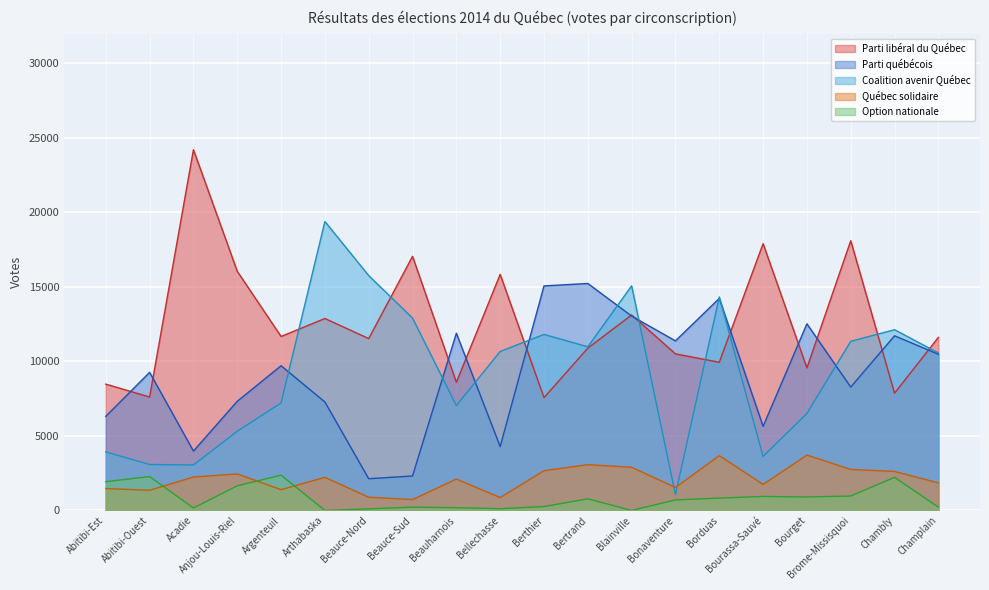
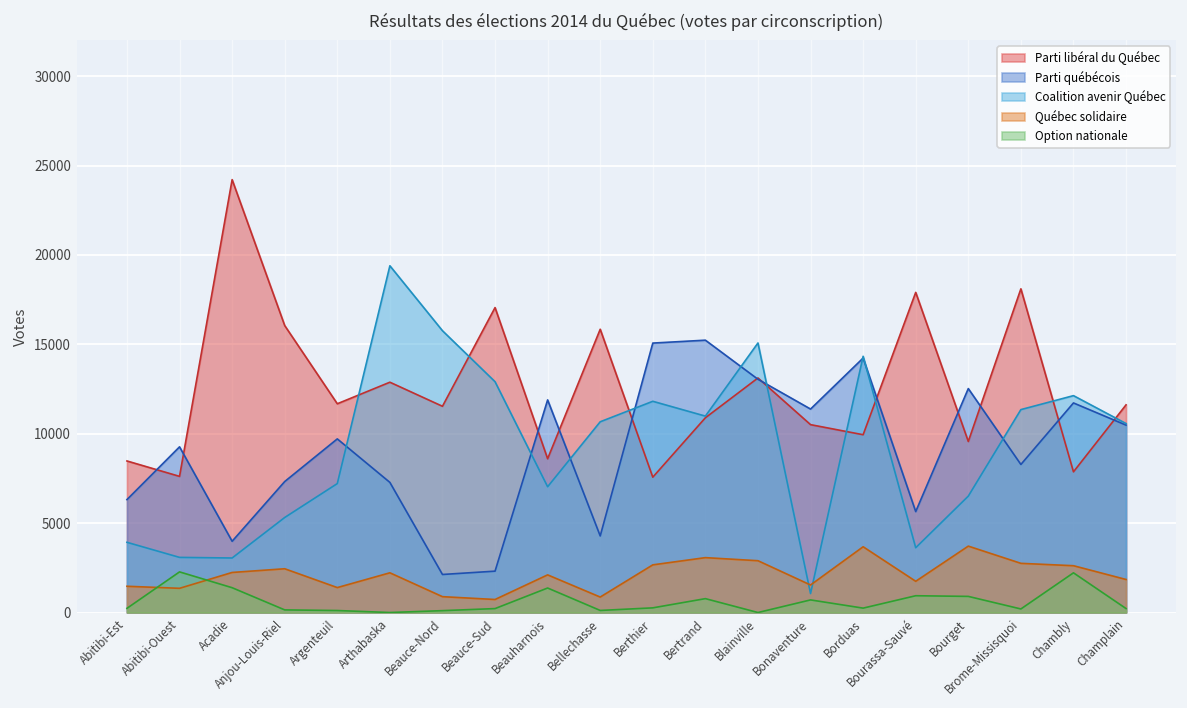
Option nationale, Abitibi-Est: 1900 -> 200
Option nationale, Acadie: 200 -> 1400
Option nationale, Anjou-Louis-Riel: 1700 -> 100
Option nationale, Argenteuil: 2400 -> 100
Option nationale, Beauharnois: 200 -> 1400
Option nationale, Borduas: 800 -> 200
Option nationale, Brome-Missisquoi: 1000 -> 200
